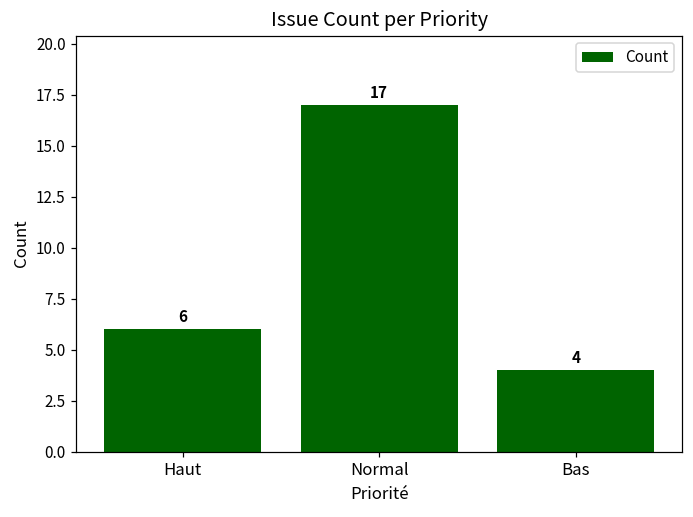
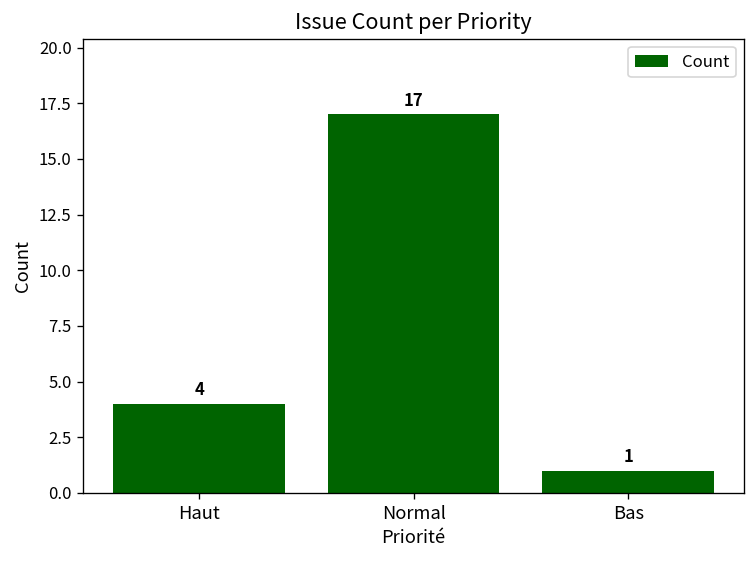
Haut: 6 -> 4
Bas: 4 -> 1
